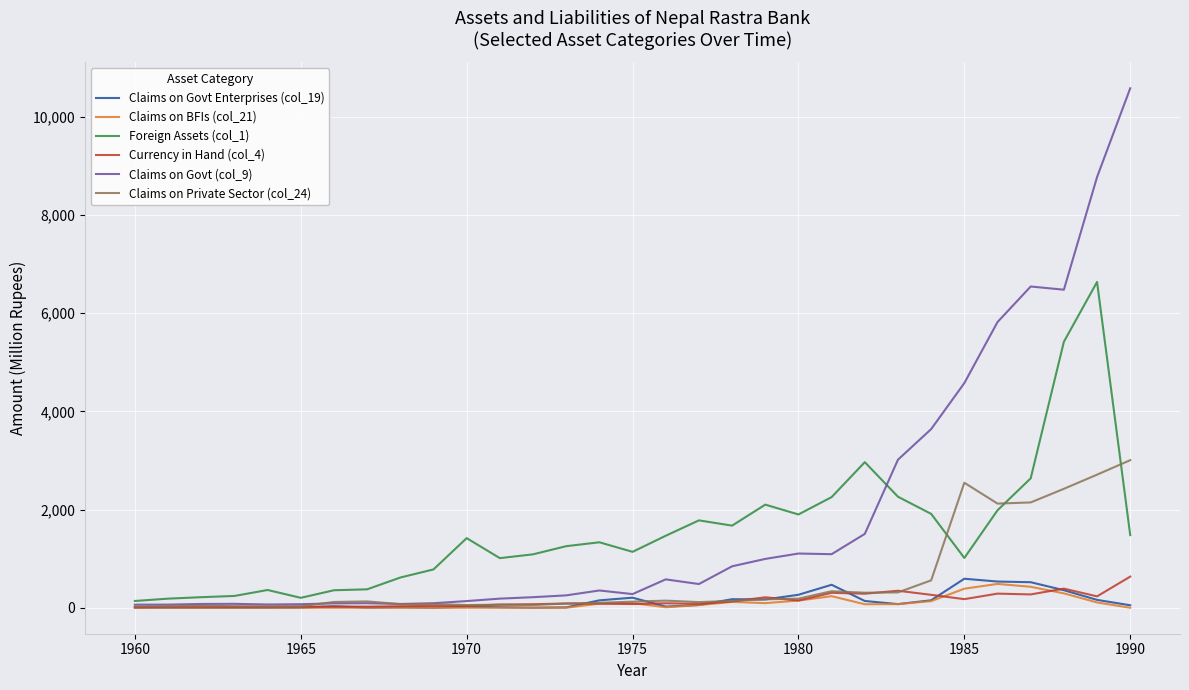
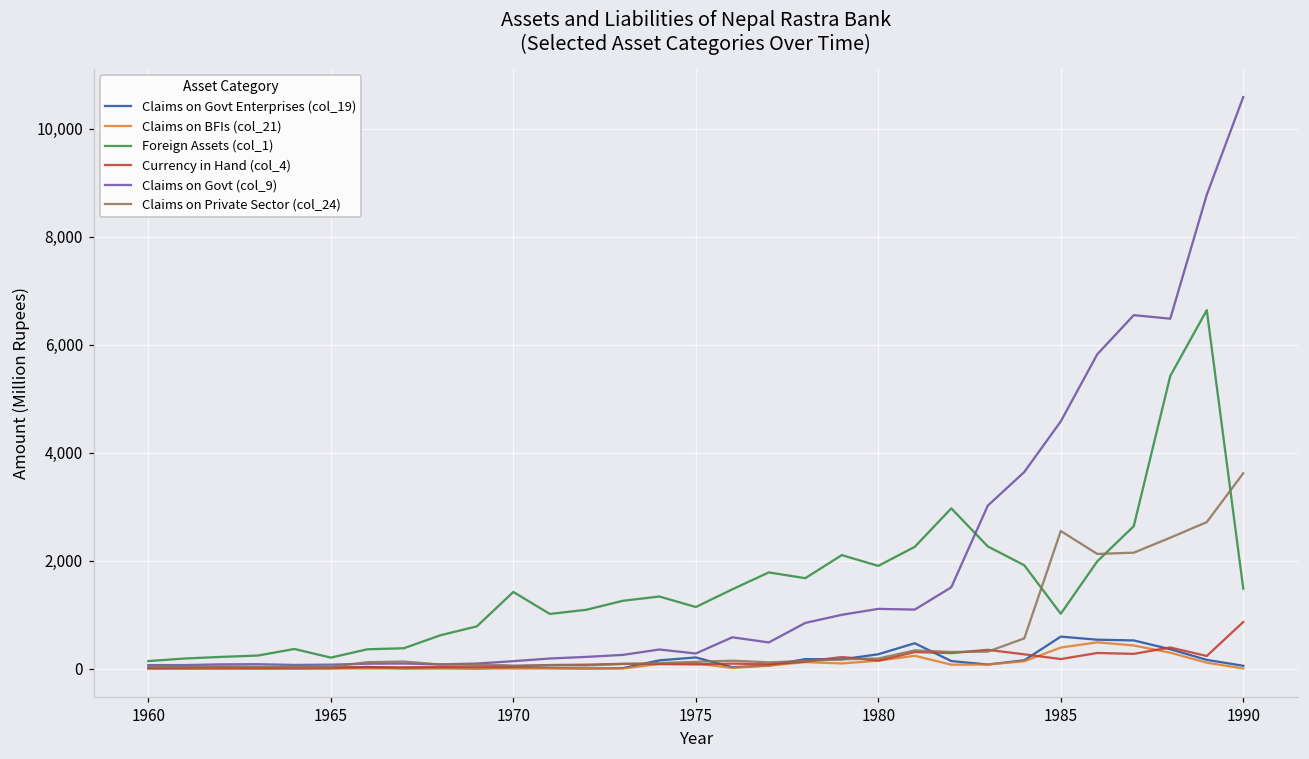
Currency in Hand (col_4), 1990: 600 -> 900
Claims on Private Sector (col_24), 1990: 3,000 -> 3,600
